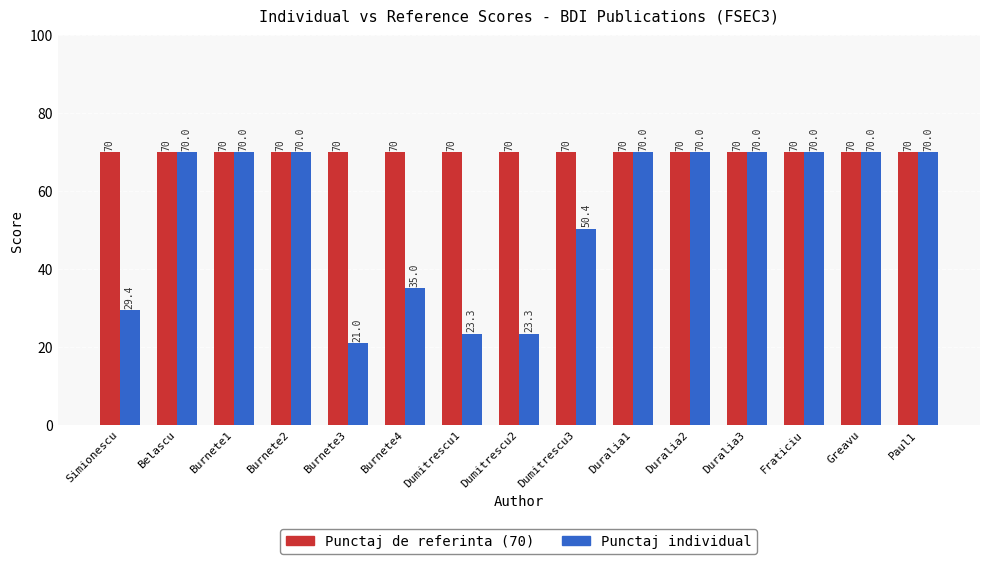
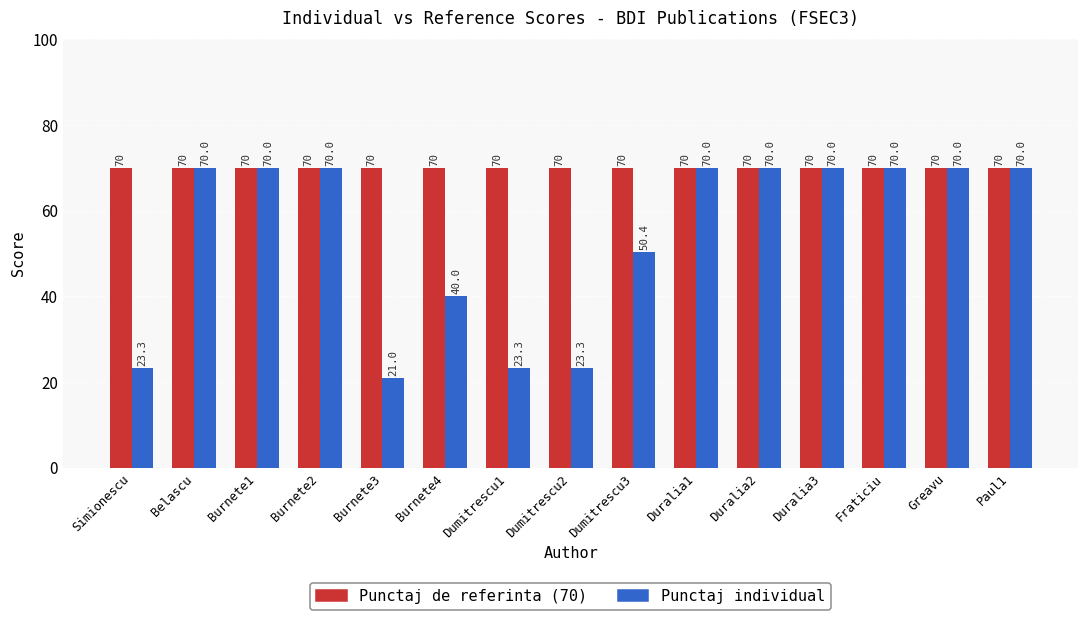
Punctaj individual, Simionescu: 29.4 -> 23.3
Punctaj individual, Burnete4: 35.0 -> 40.0
